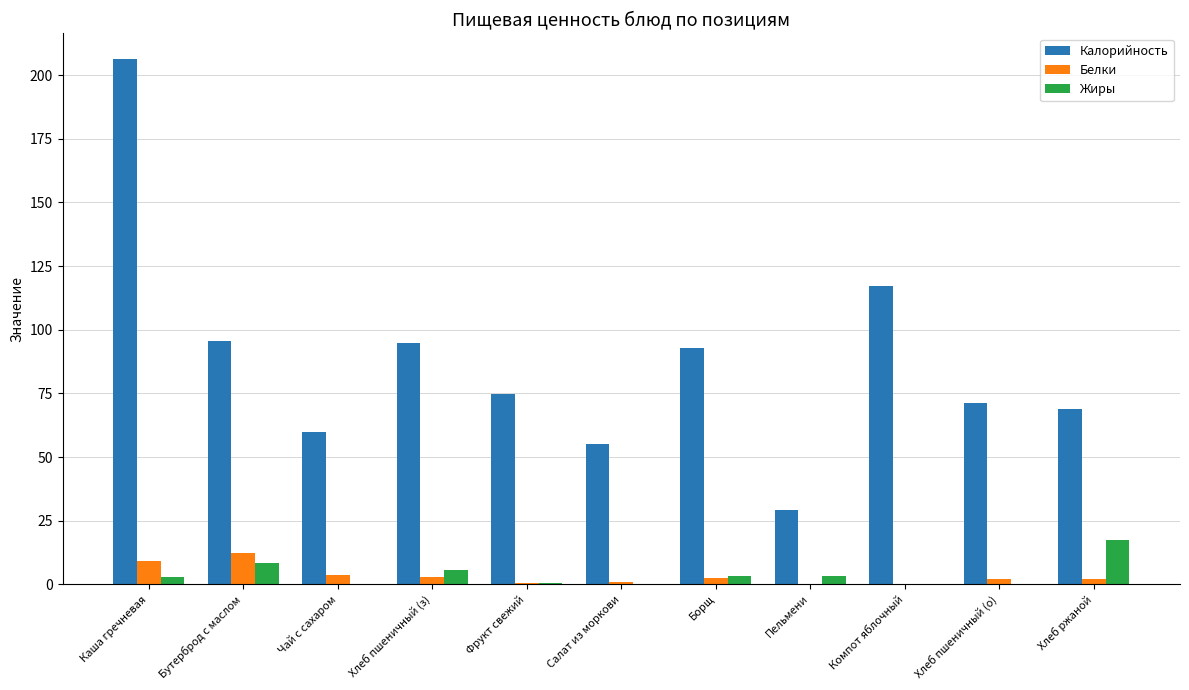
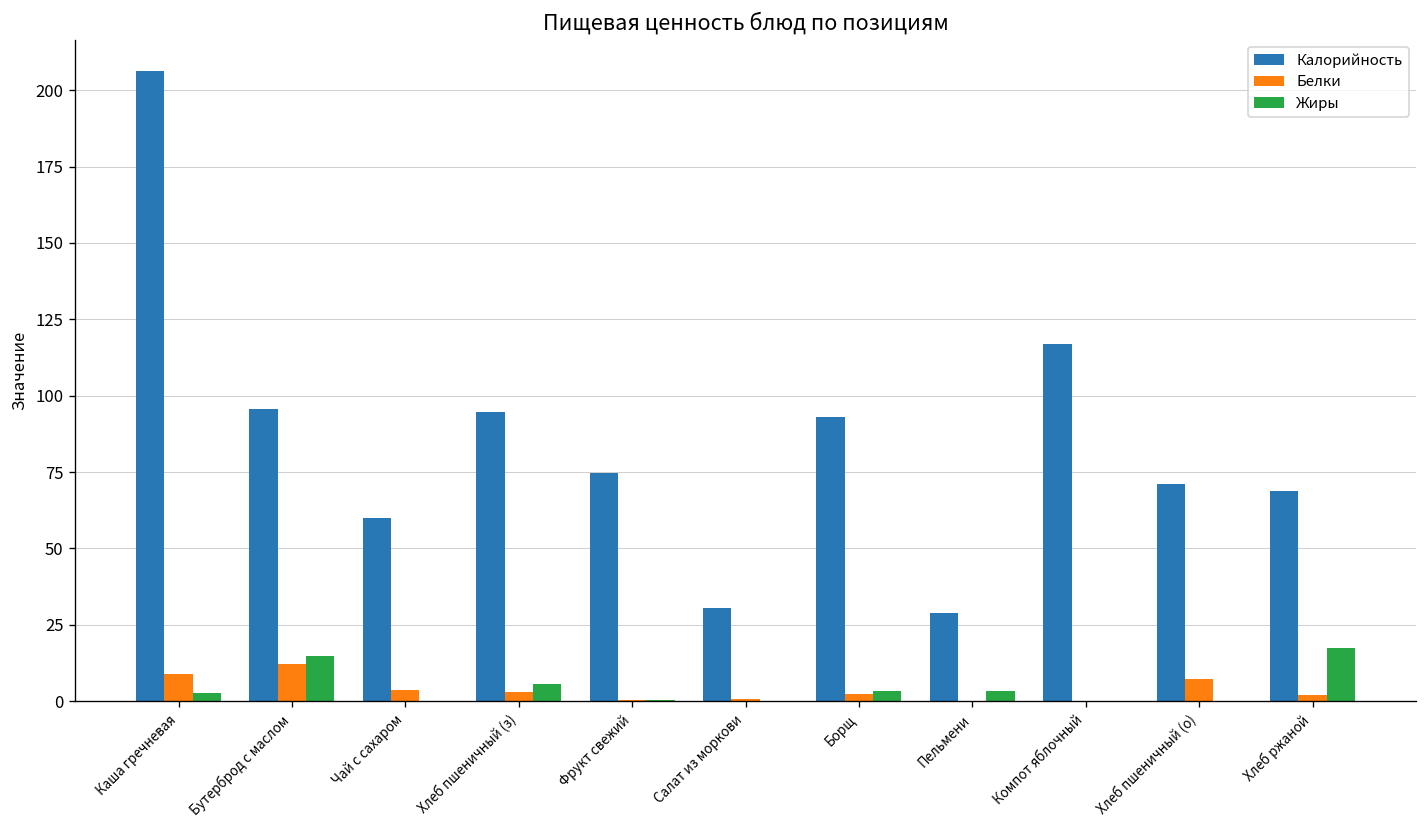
Жиры, Бутерброд с маслом: 8 -> 15
Калорийность, Салат из моркови: 55 -> 31
Белки, Хлеб пшеничный (о): 2 -> 7
